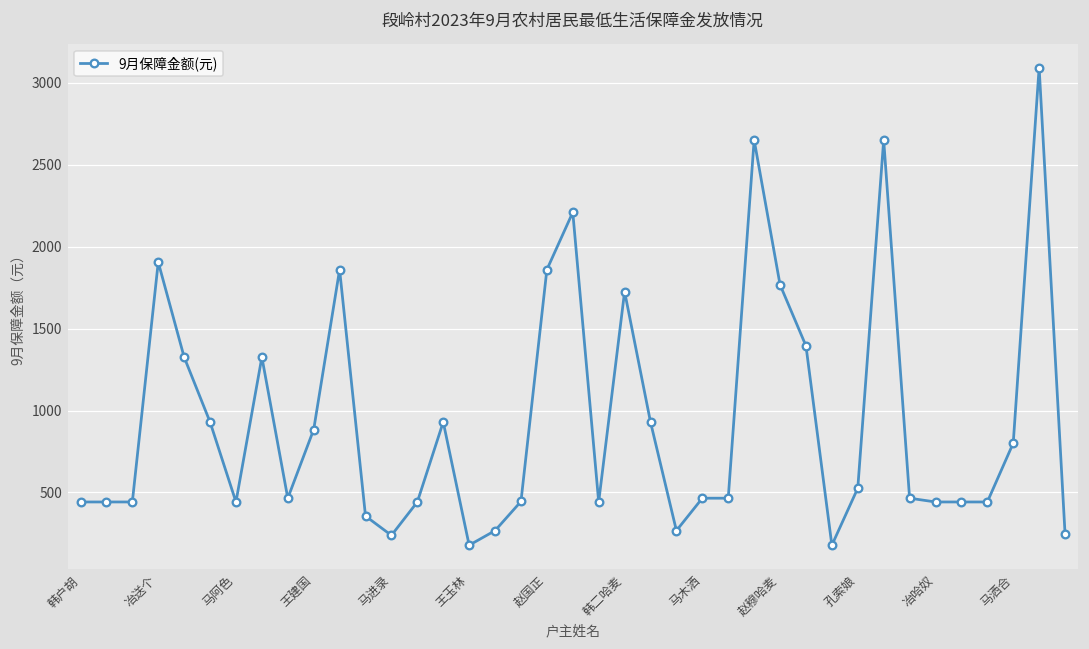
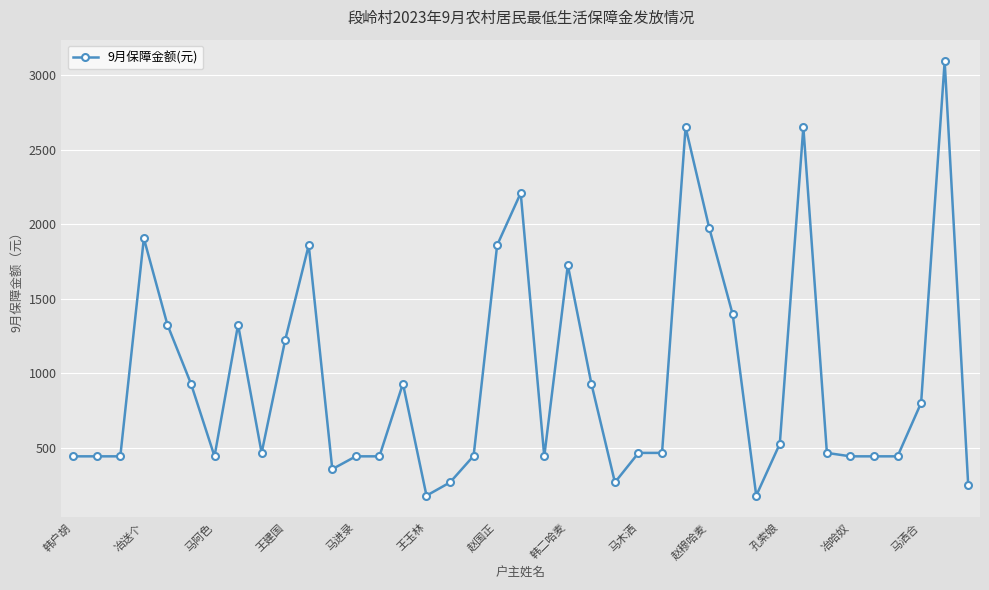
王建国: 880 -> 1220
马进录: 240 -> 440
赵穆哈麦: 1770 -> 1980
